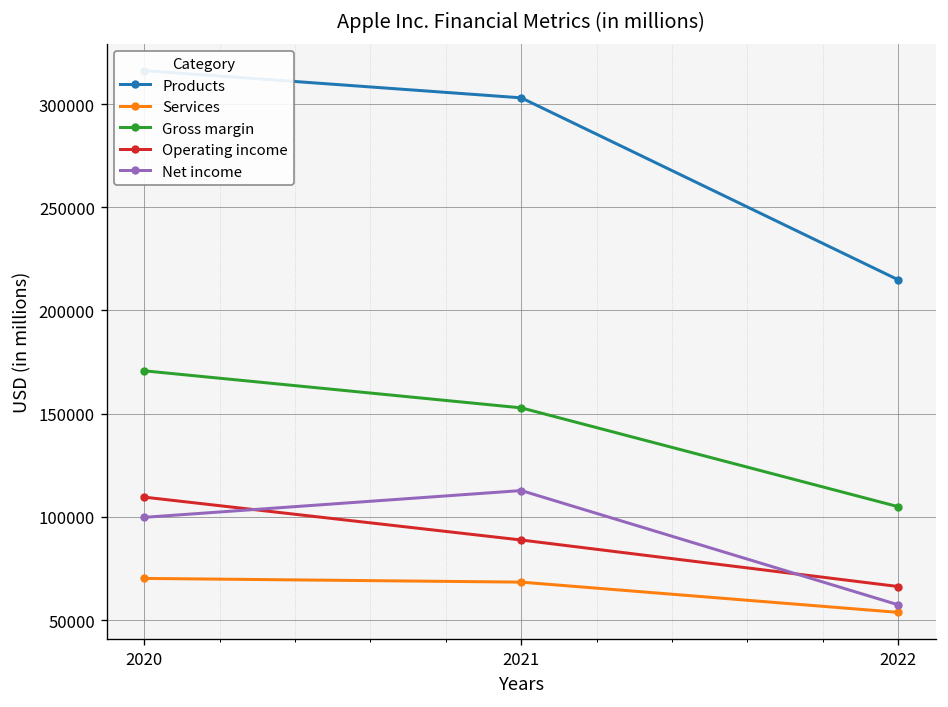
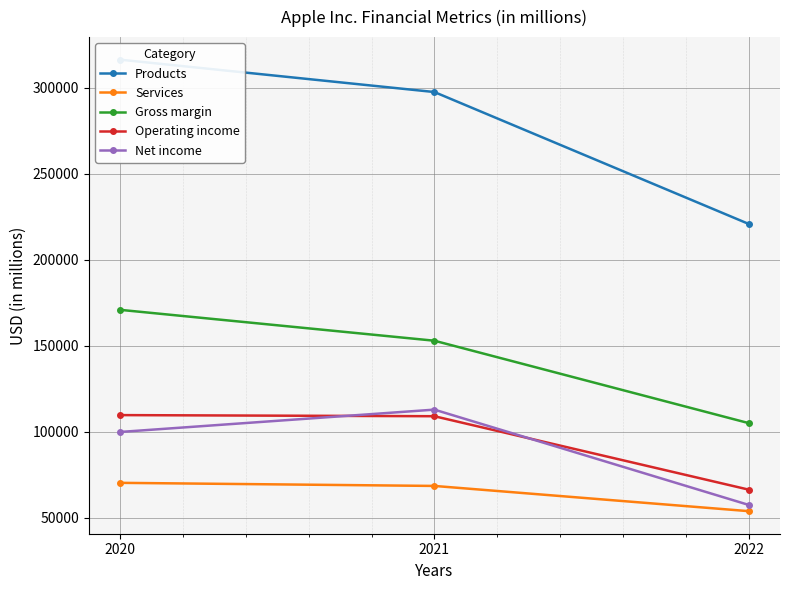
Products, 2021: 303000 -> 297000
Operating income, 2021: 89000 -> 109000
Products, 2022: 215000 -> 221000
